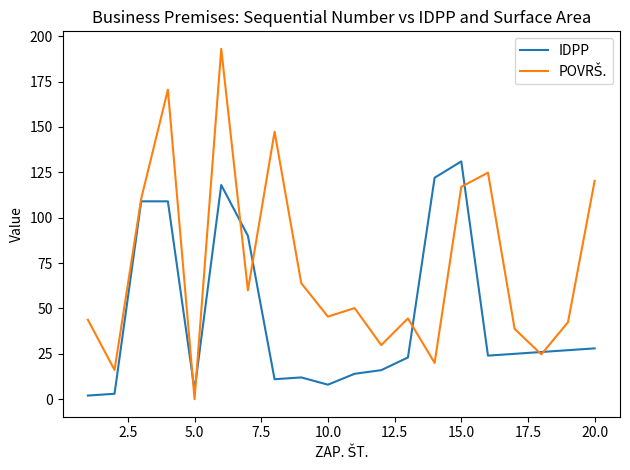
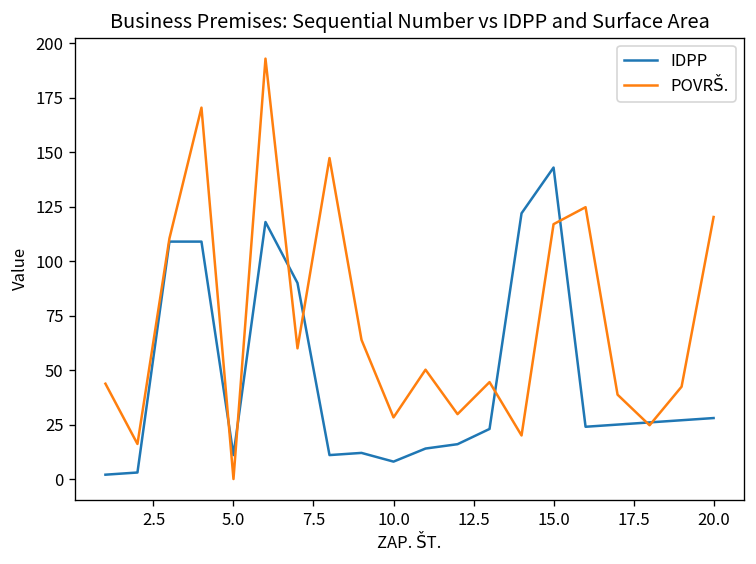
IDPP, 5.0: 5 -> 11
POVRŠ., 10.0: 46 -> 28
IDPP, 15.0: 131 -> 143
